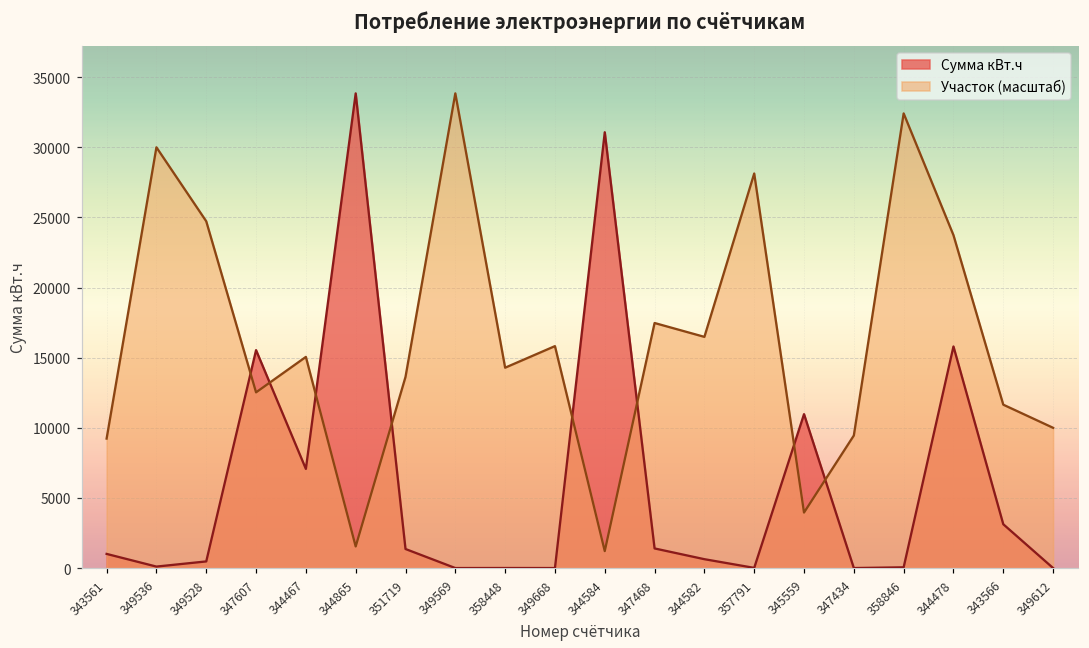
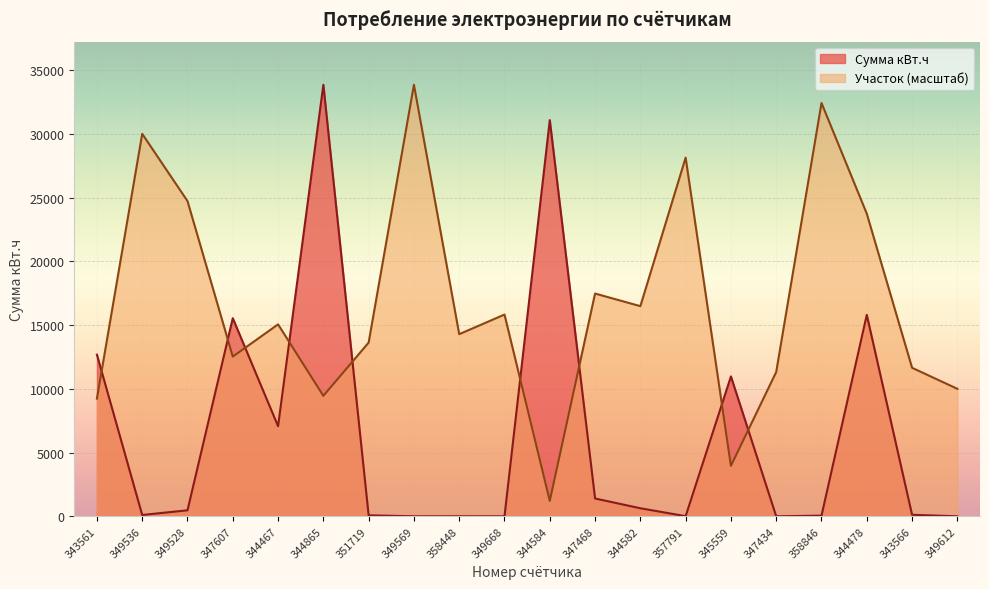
Сумма кВт.ч, 343561: 1000 -> 12700
Участок (масштаб), 344865: 1500 -> 9500
Сумма кВт.ч, 351719: 1400 -> 100
Участок (масштаб), 347434: 9500 -> 11300
Сумма кВт.ч, 343566: 3100 -> 100
